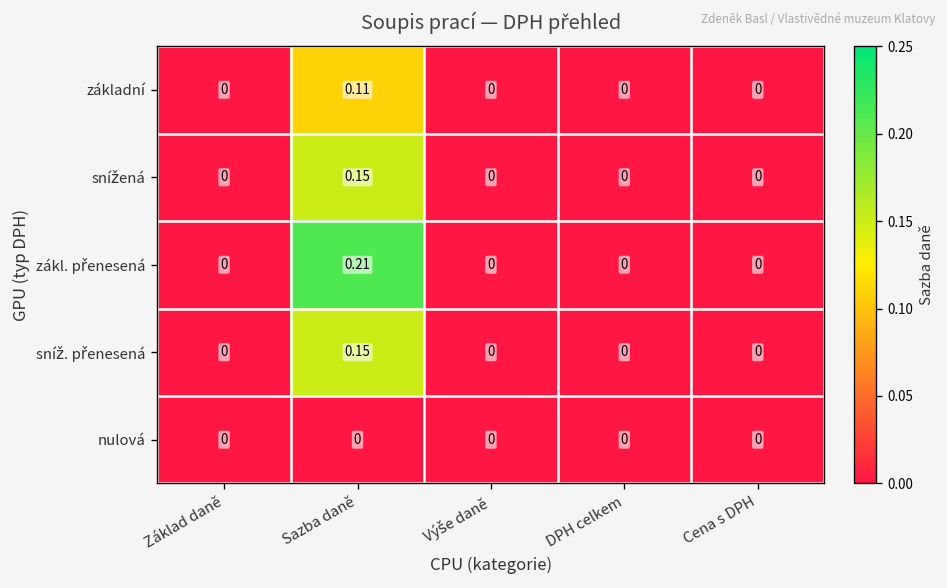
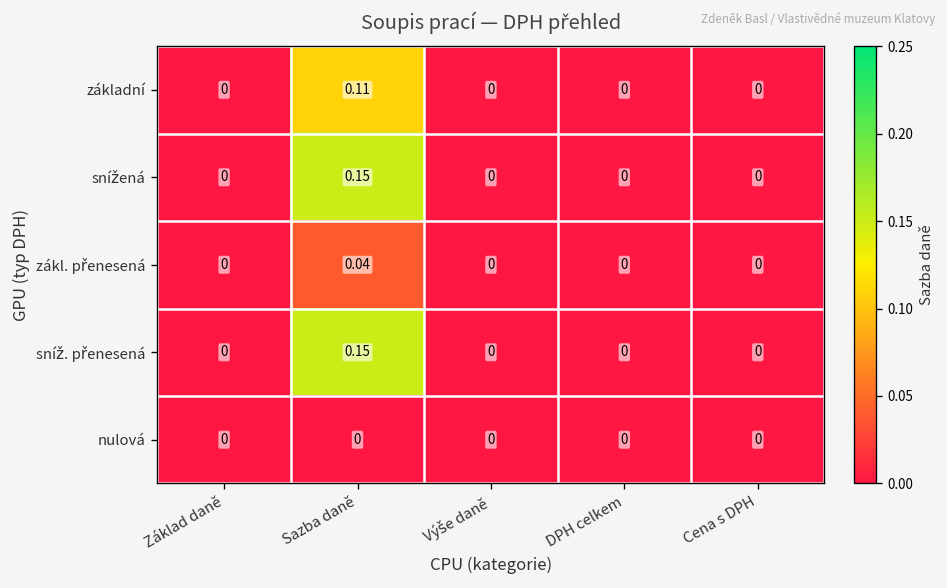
zákl. přenesená, Sazba daně: 0.21 -> 0.04
